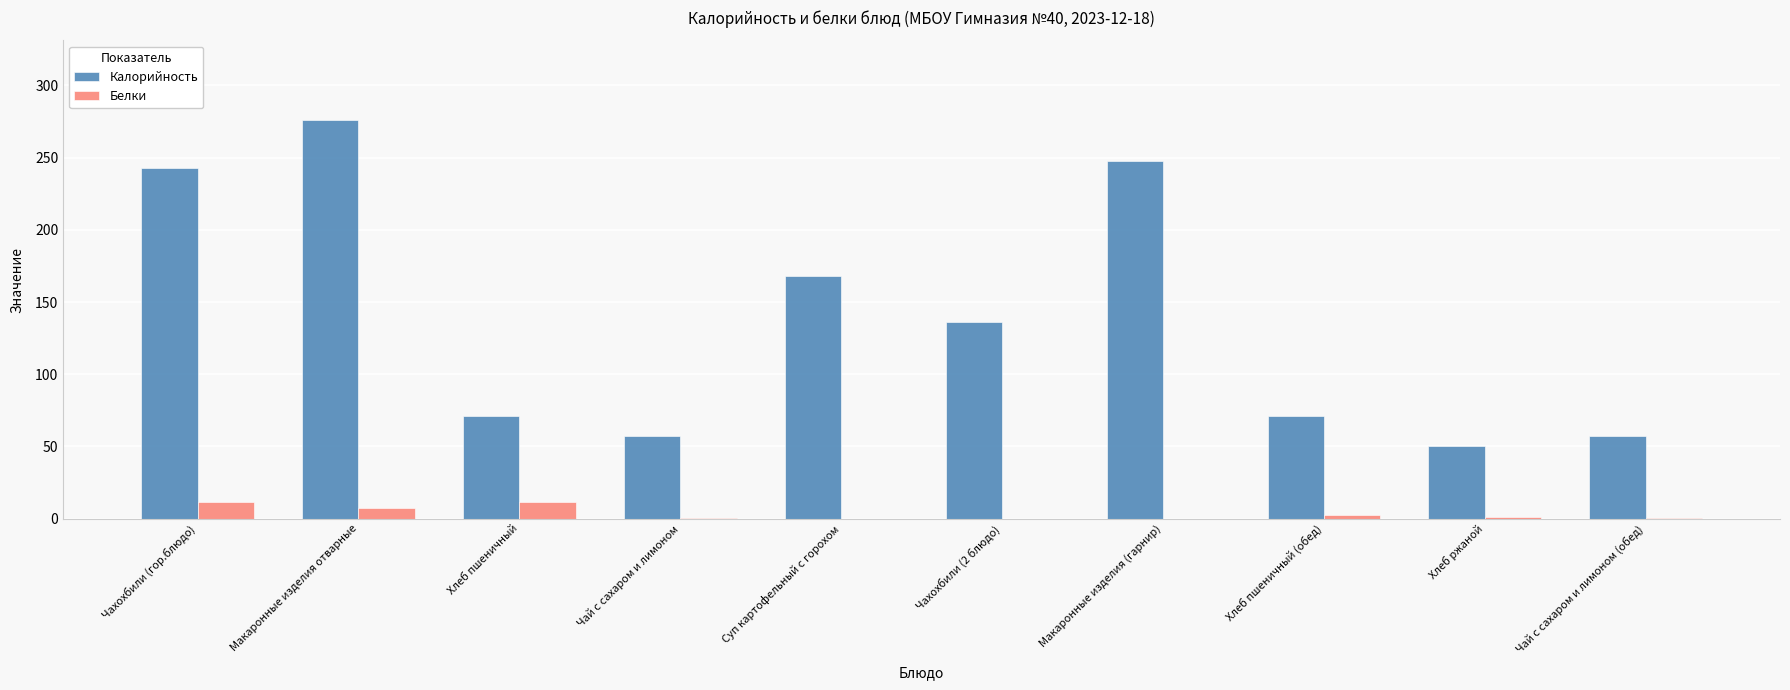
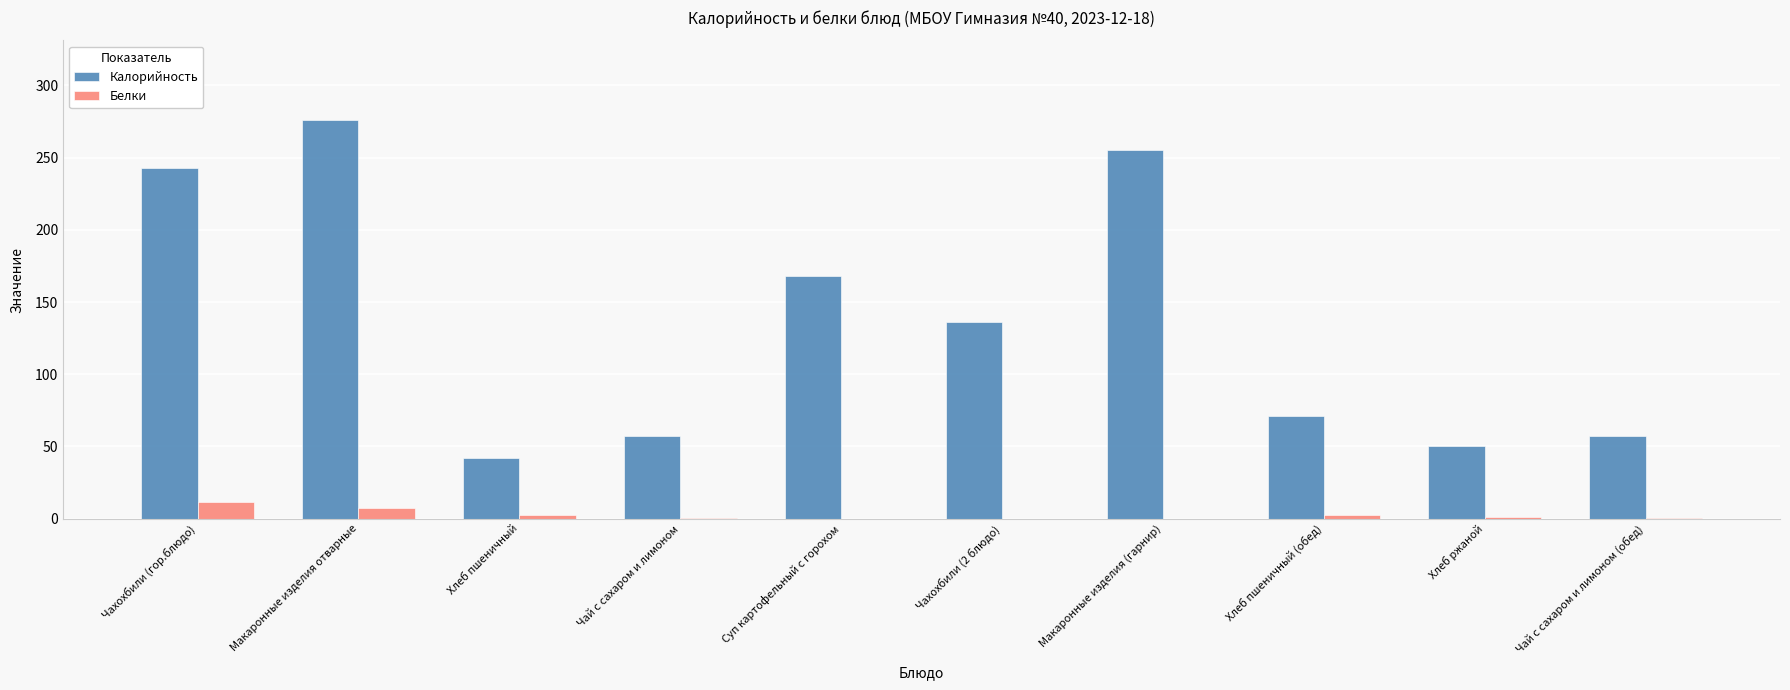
Калорийность, Хлеб пшеничный: 71 -> 42
Белки, Хлеб пшеничный: 11 -> 2
Калорийность, Макаронные изделия (гарнир): 248 -> 255
